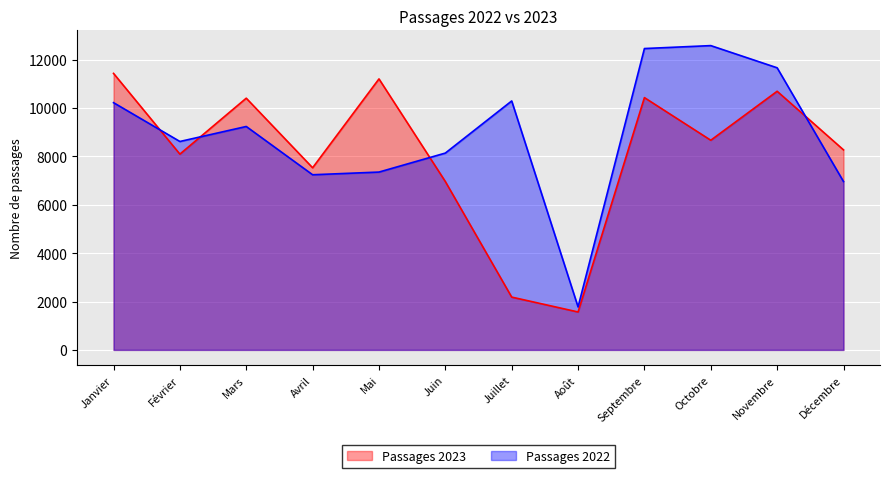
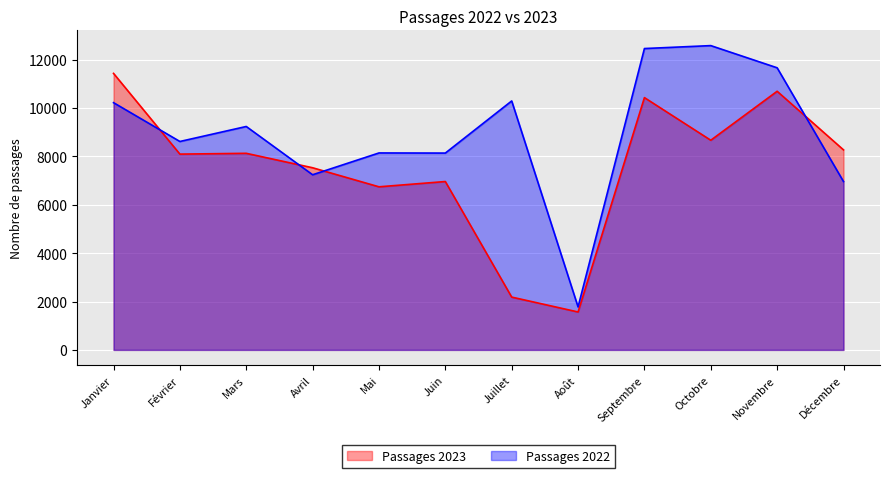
Passages 2023, Mars: 10400 -> 8100
Passages 2023, Mai: 11200 -> 6700
Passages 2022, Mai: 7300 -> 8100
